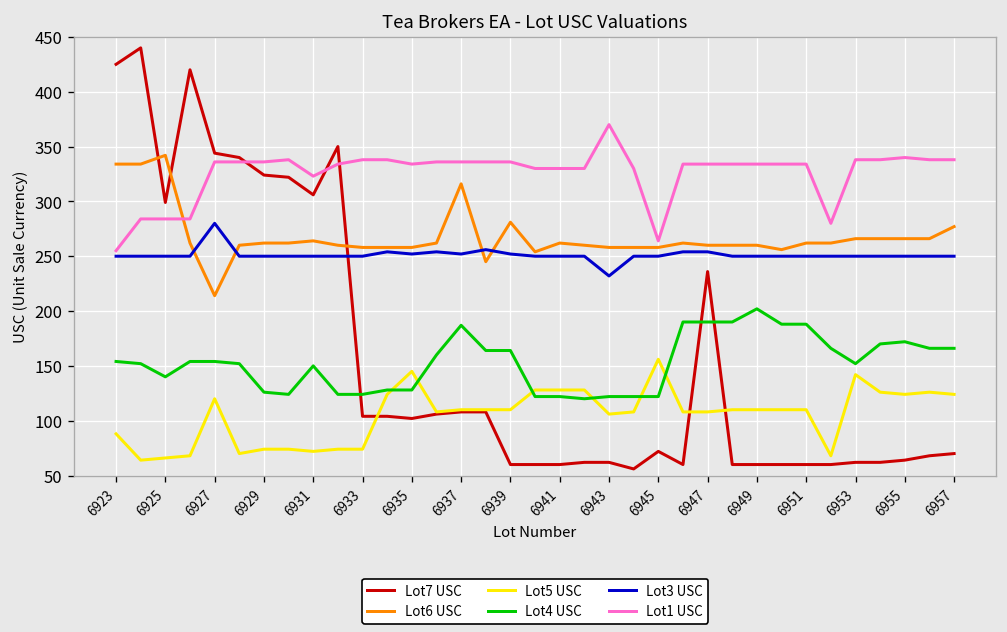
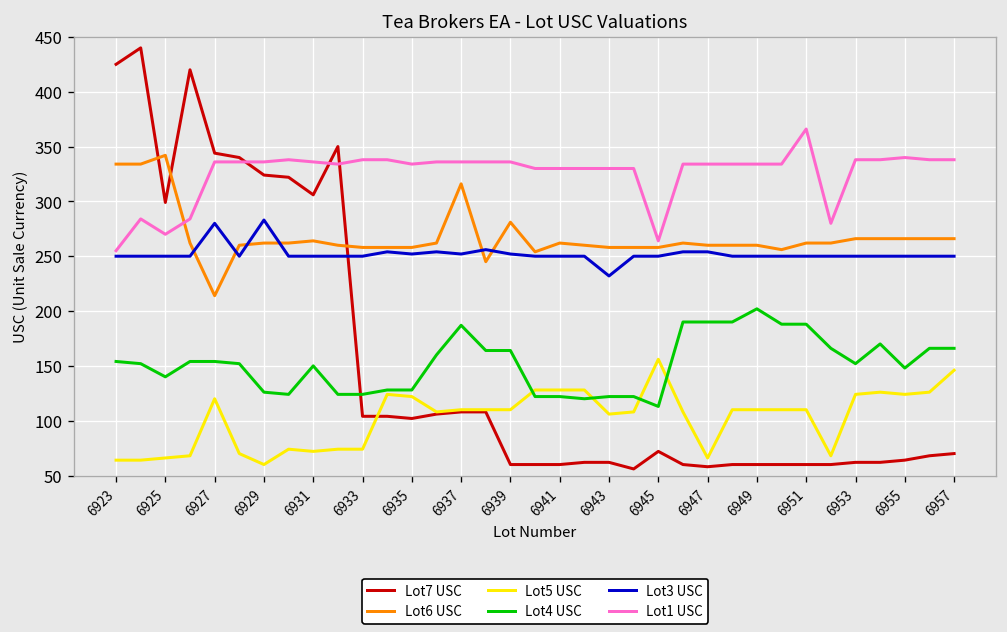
Lot5 USC, 6923: 90 -> 60
Lot1 USC, 6925: 280 -> 270
Lot5 USC, 6929: 70 -> 60
Lot3 USC, 6929: 250 -> 280
Lot1 USC, 6931: 320 -> 340
Lot5 USC, 6935: 150 -> 120
Lot1 USC, 6943: 370 -> 330
Lot4 USC, 6945: 120 -> 110
Lot7 USC, 6947: 240 -> 60
Lot5 USC, 6947: 110 -> 70
Lot1 USC, 6951: 330 -> 370
Lot5 USC, 6953: 140 -> 120
Lot4 USC, 6955: 170 -> 150
Lot6 USC, 6957: 280 -> 270
Lot5 USC, 6957: 120 -> 150
